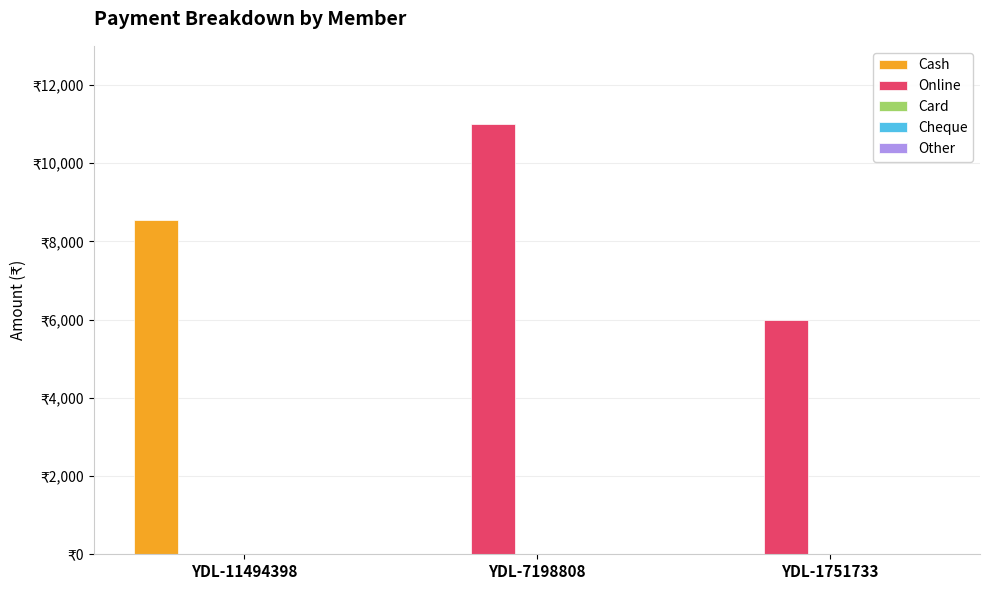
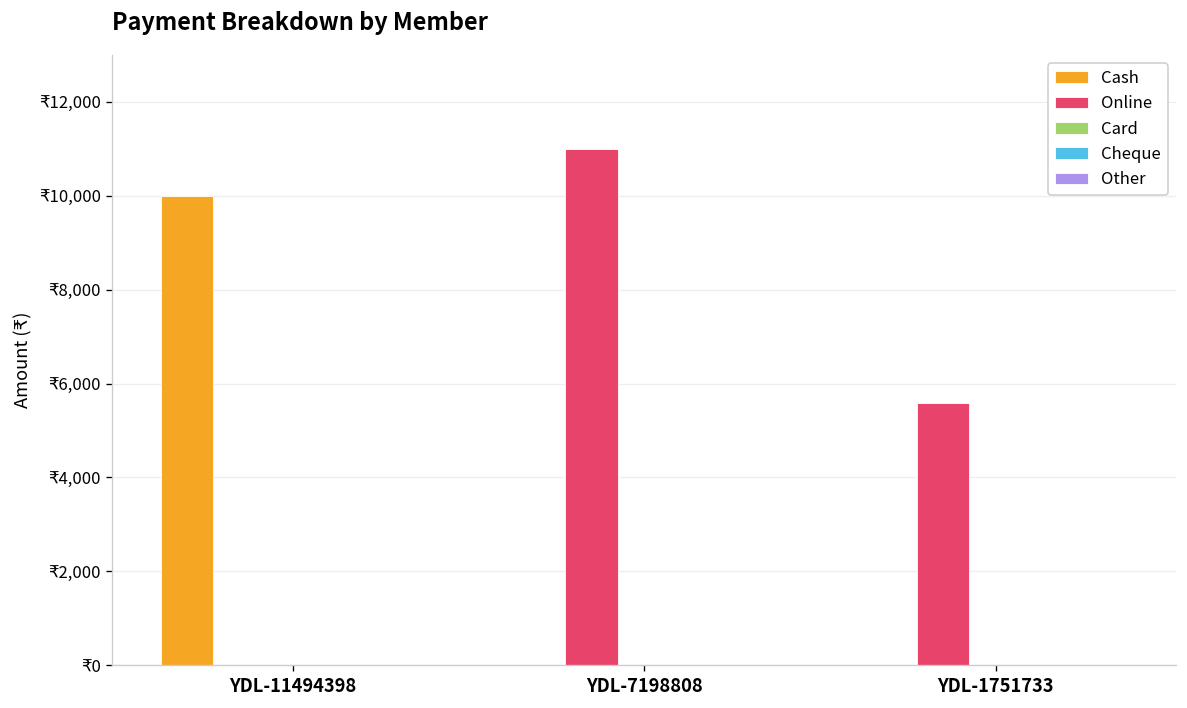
Cash, YDL-11494398: ₹8,500 -> ₹10,000
Online, YDL-1751733: ₹6,000 -> ₹5,600
